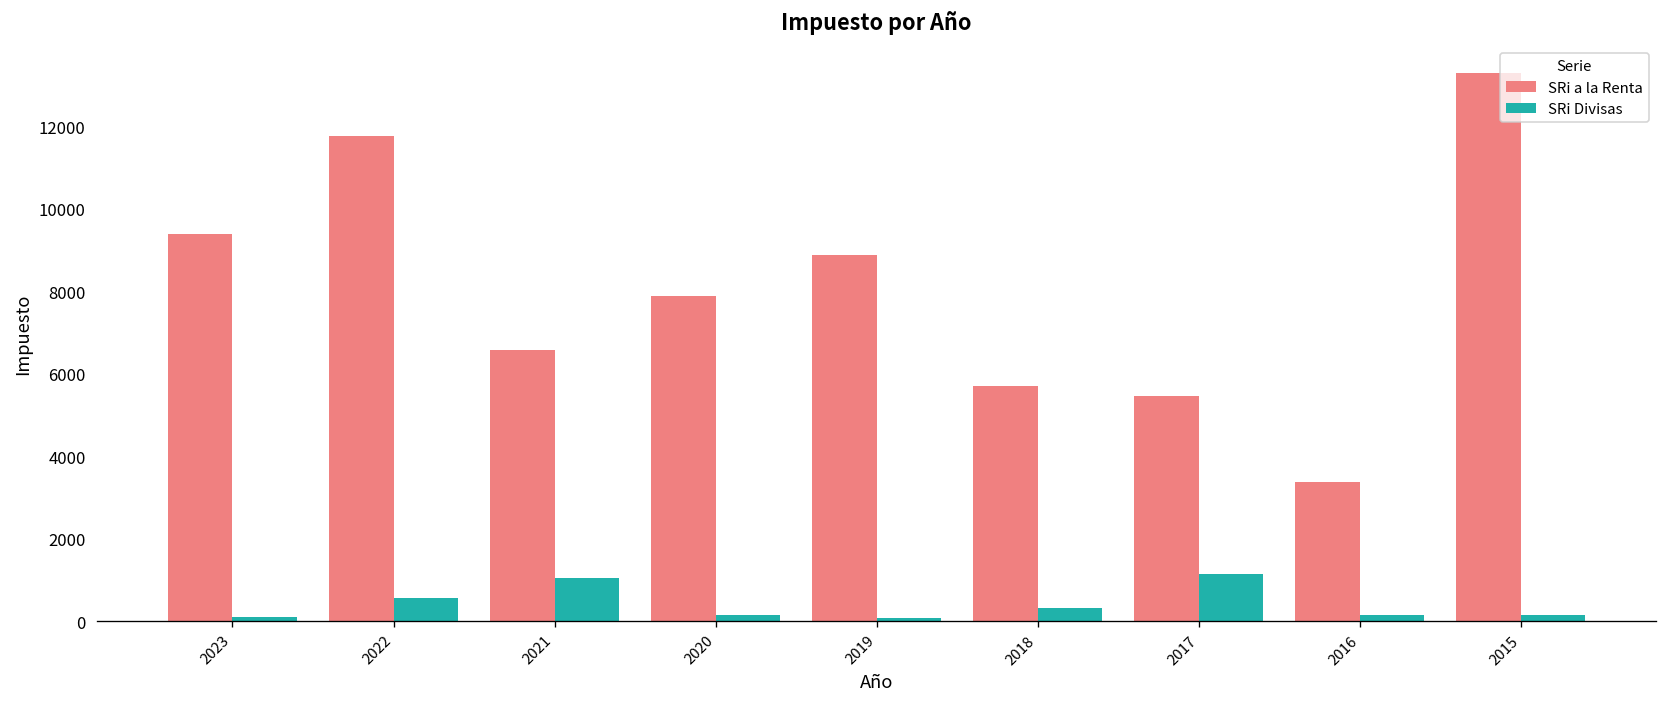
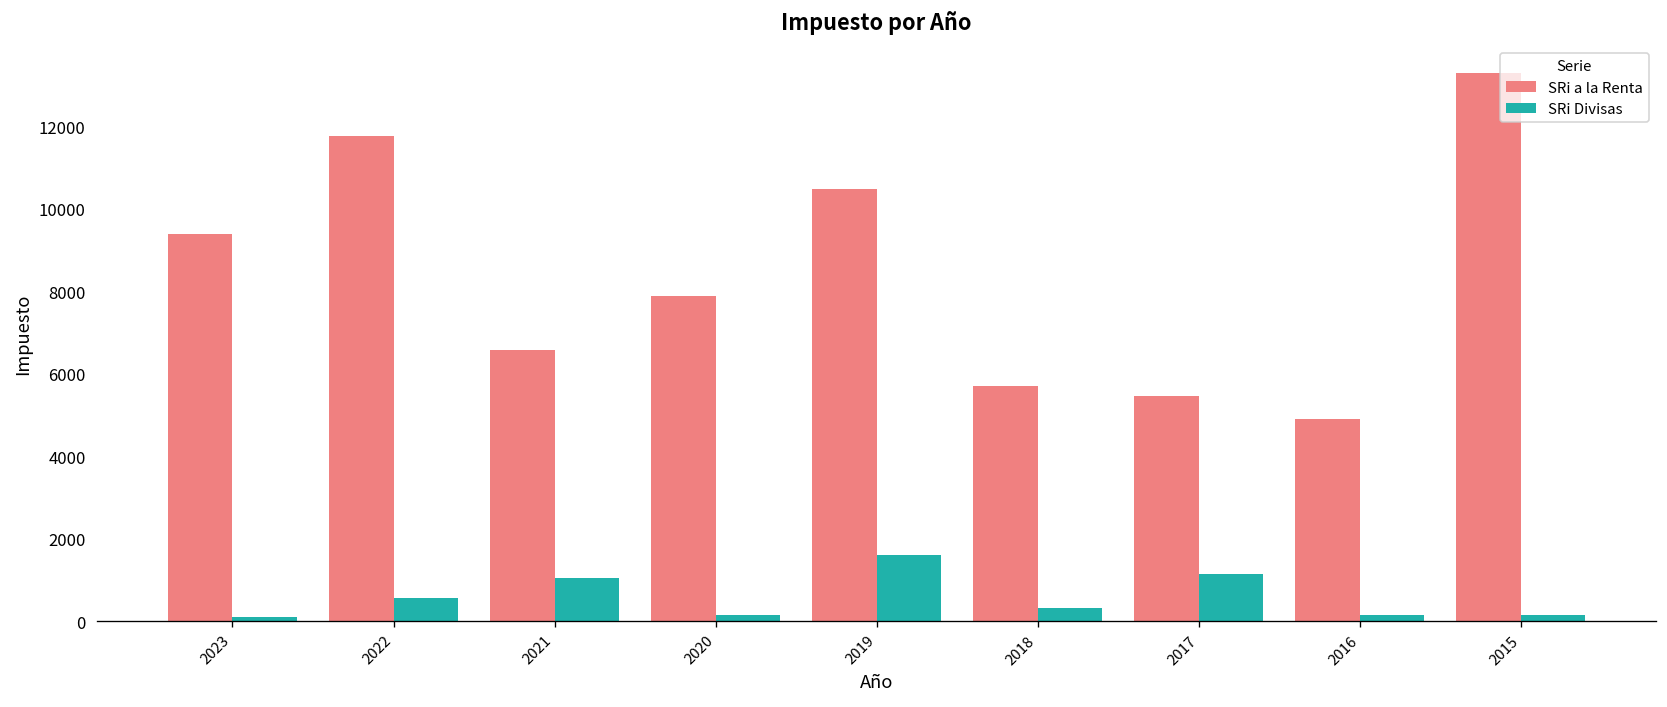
SRi a la Renta, 2019: 8900 -> 10500
SRi Divisas, 2019: 100 -> 1600
SRi a la Renta, 2016: 3400 -> 4900
